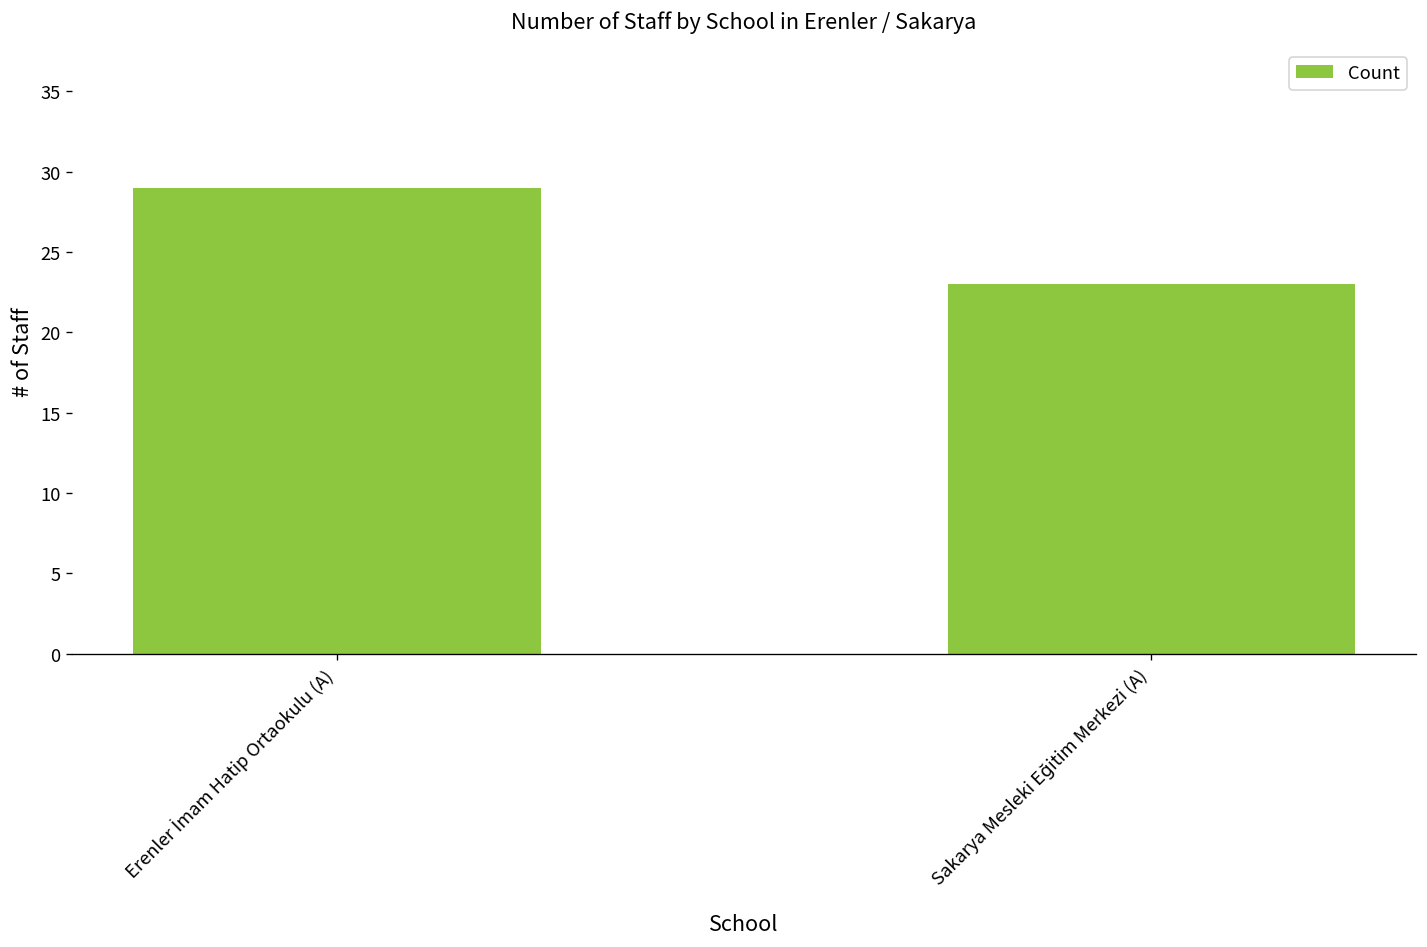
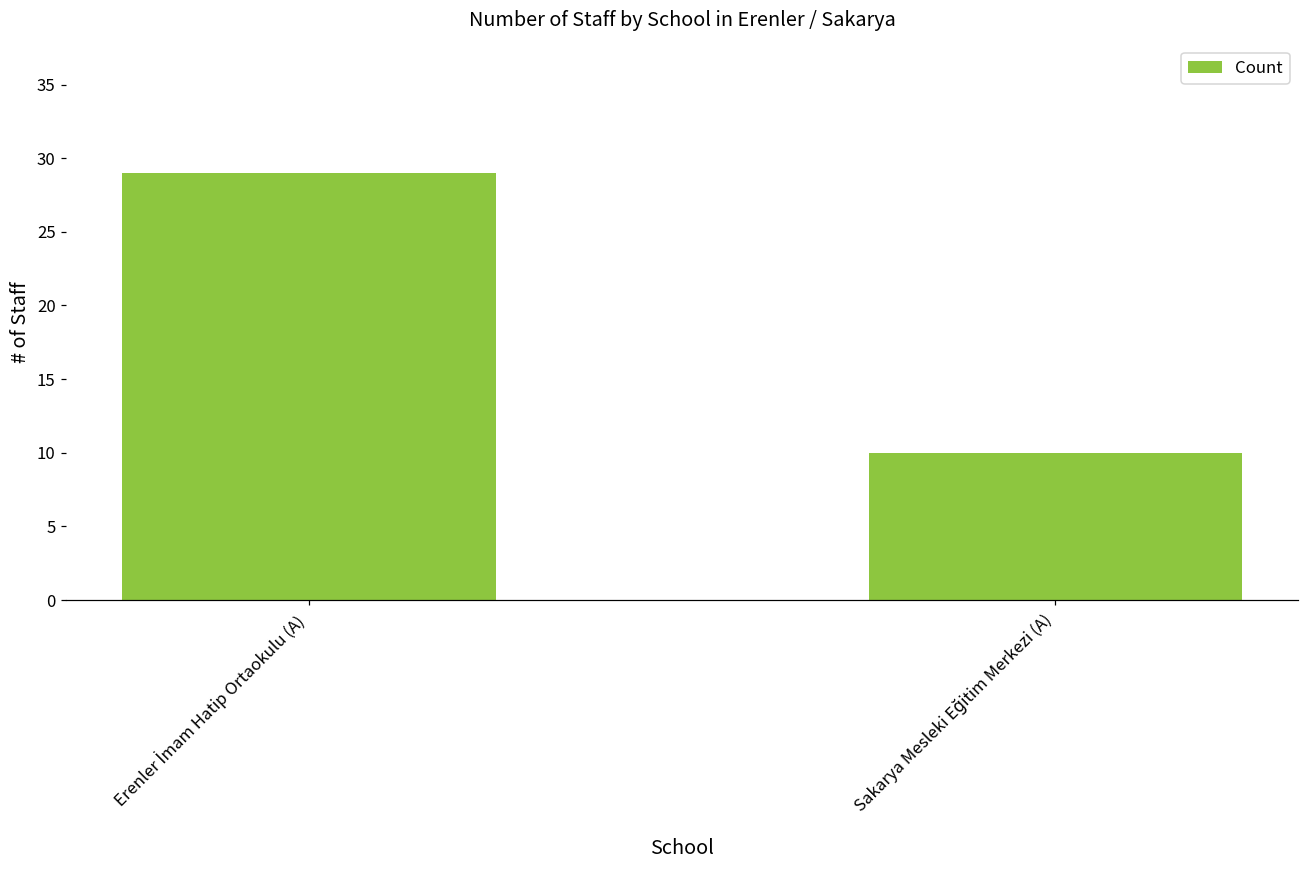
Sakarya Mesleki Eğitim Merkezi (A): 23 -> 10
